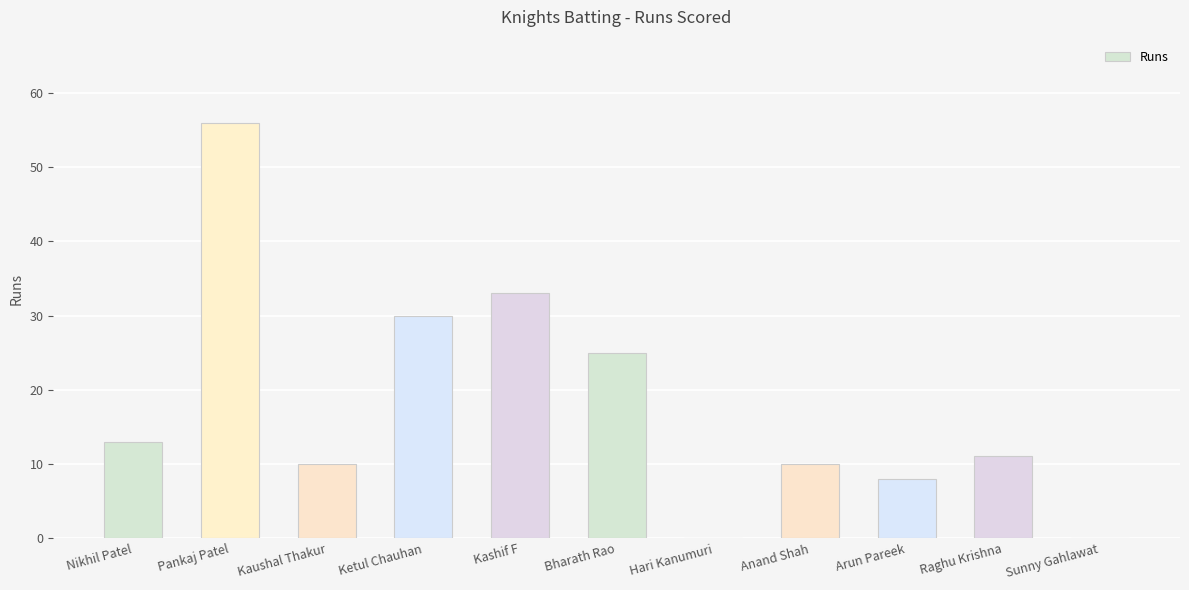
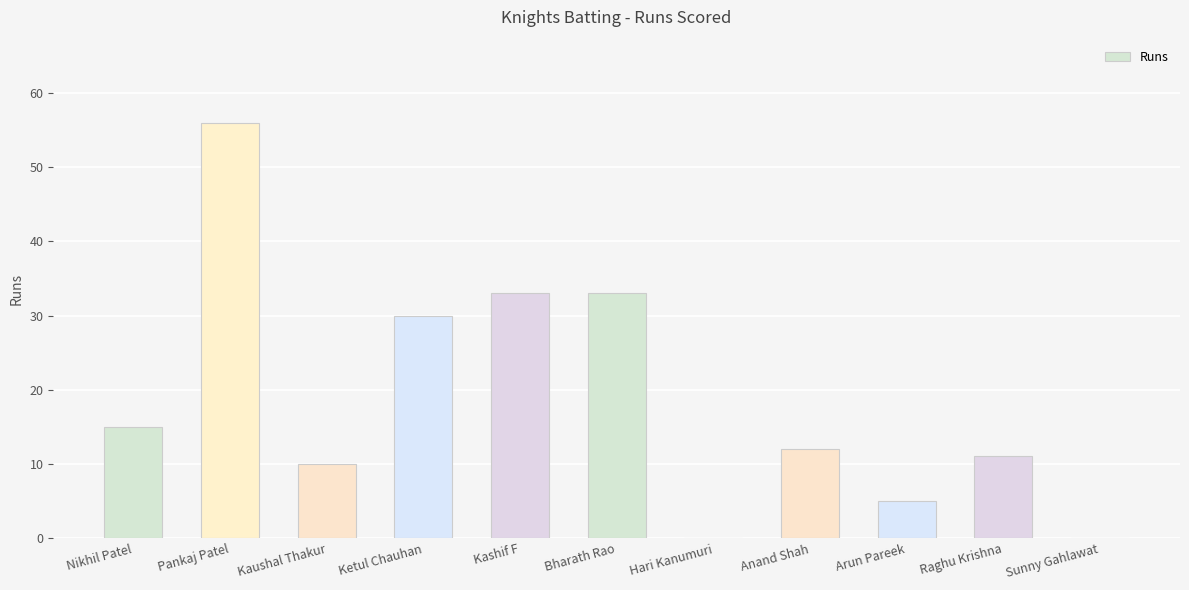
Nikhil Patel: 13 -> 15
Bharath Rao: 25 -> 33
Anand Shah: 10 -> 12
Arun Pareek: 8 -> 5
